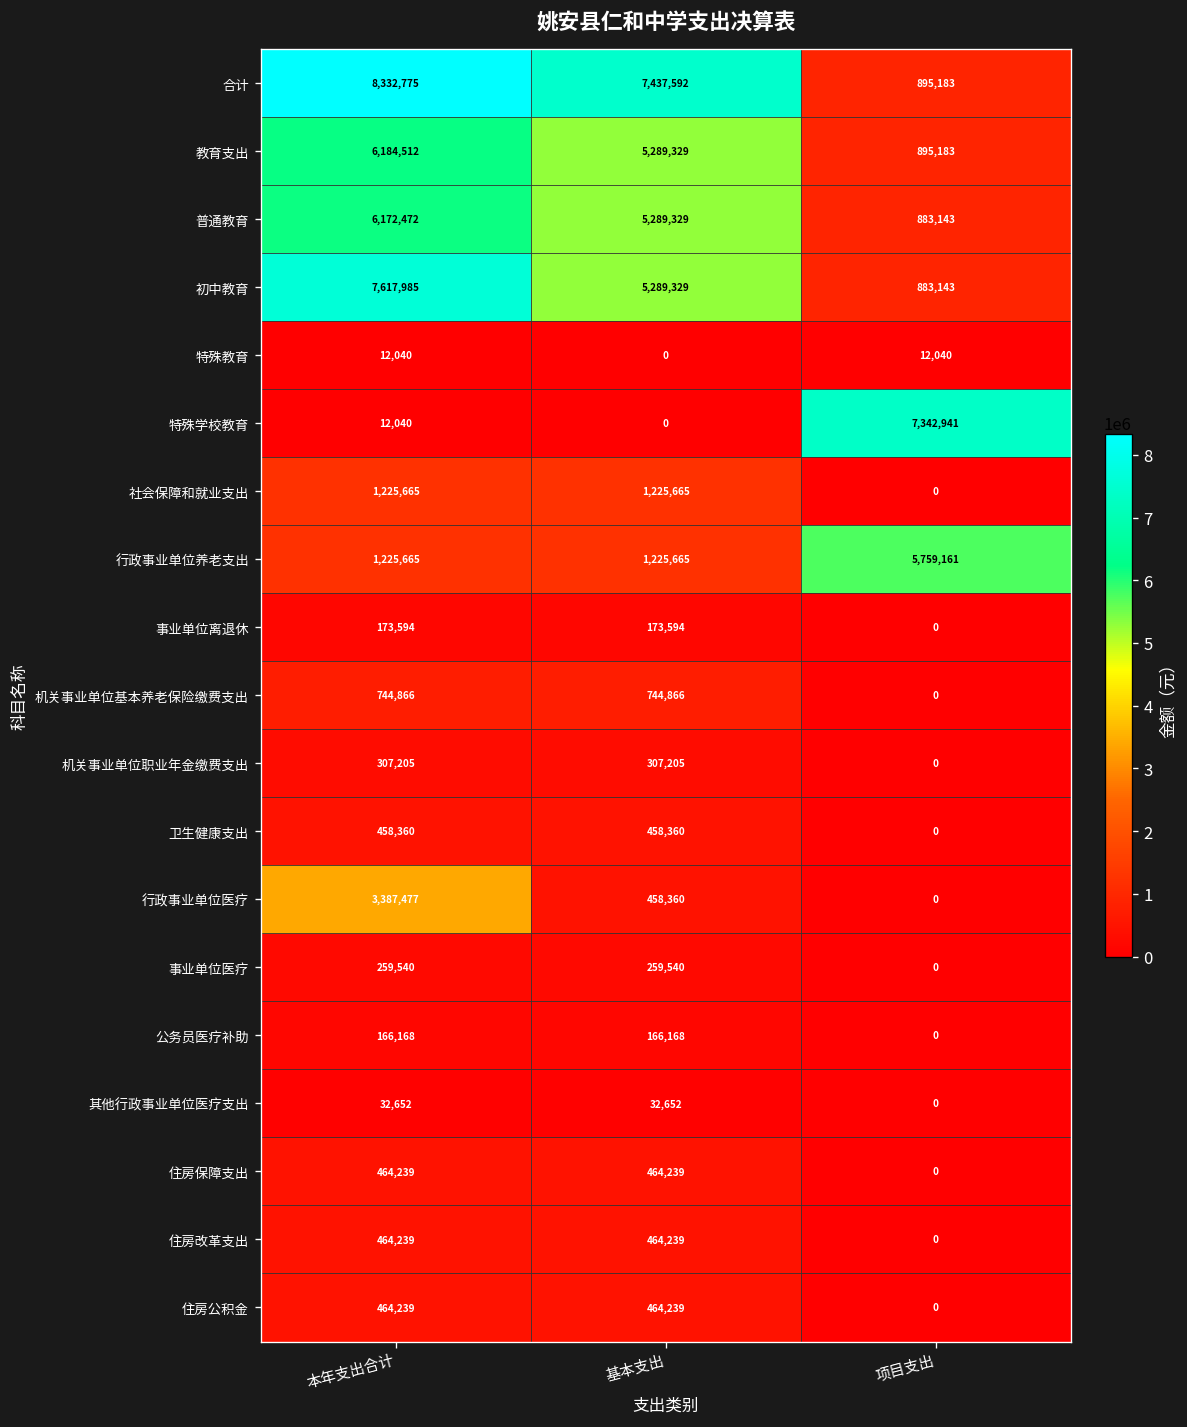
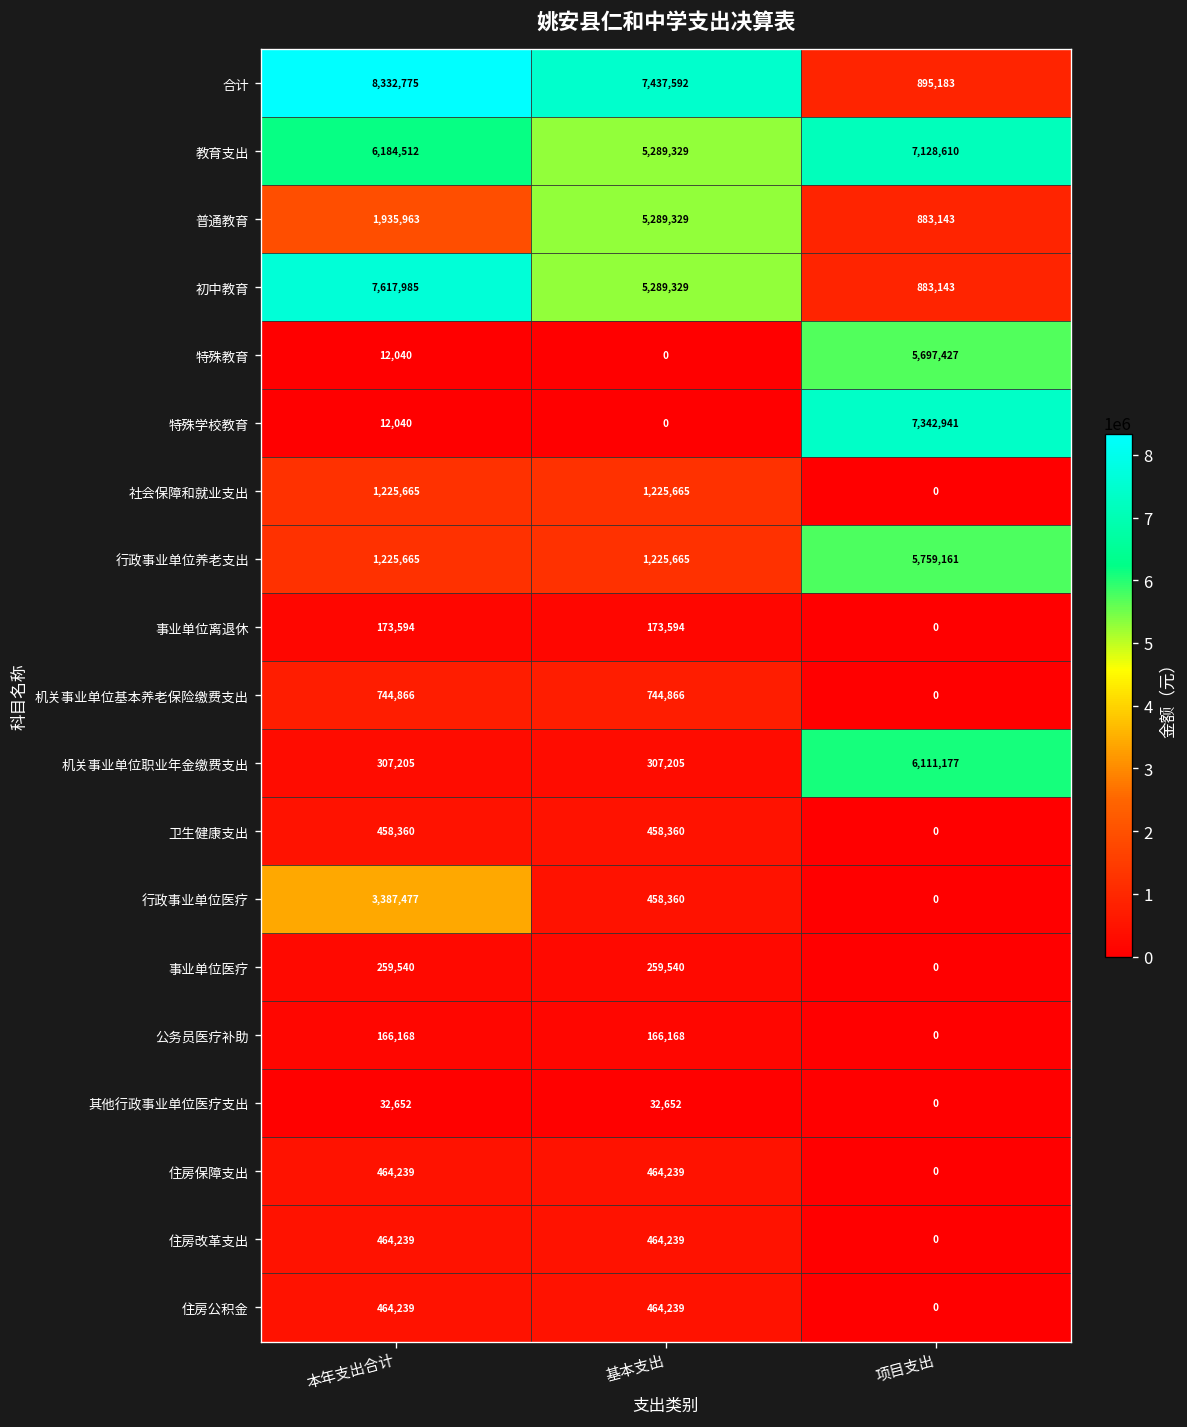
教育支出, 项目支出: 895,183 -> 7,128,610
普通教育, 本年支出合计: 6,172,472 -> 1,935,963
特殊教育, 项目支出: 12,040 -> 5,697,427
机关事业单位职业年金缴费支出, 项目支出: 0 -> 6,111,177
